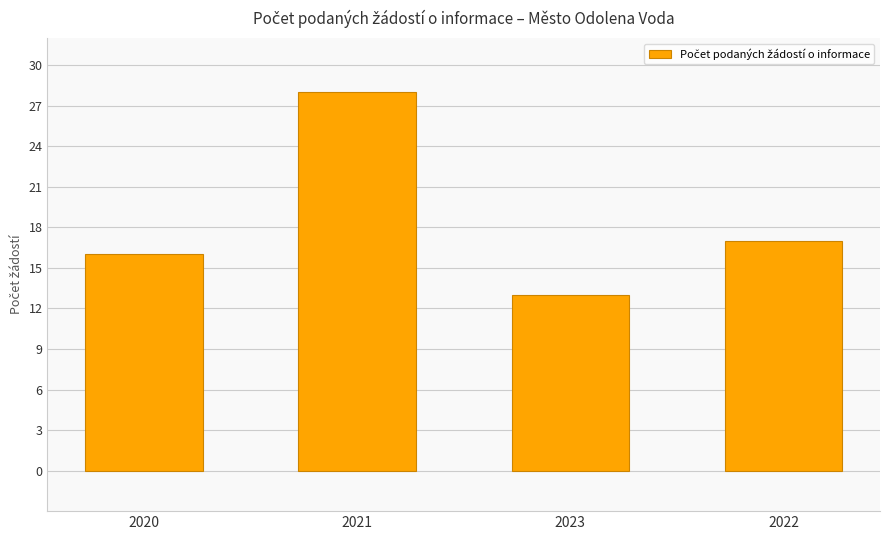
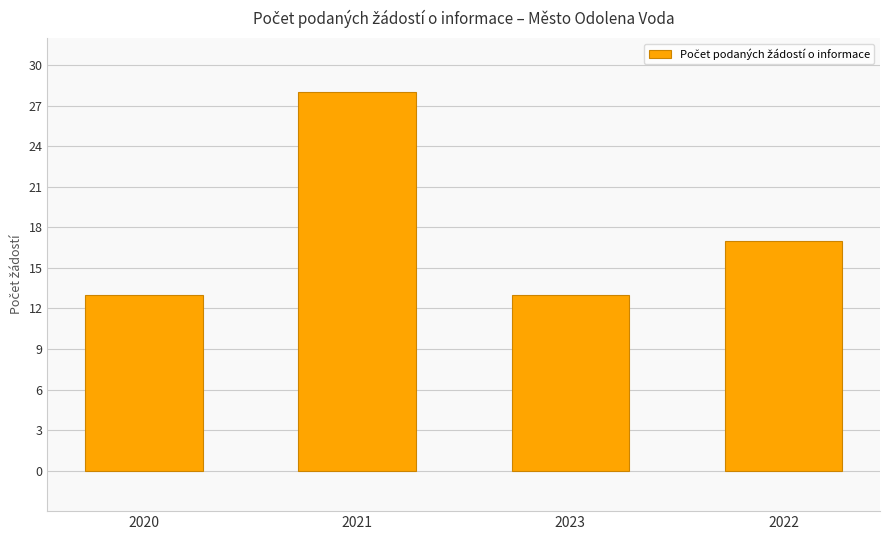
2020: 16 -> 13
